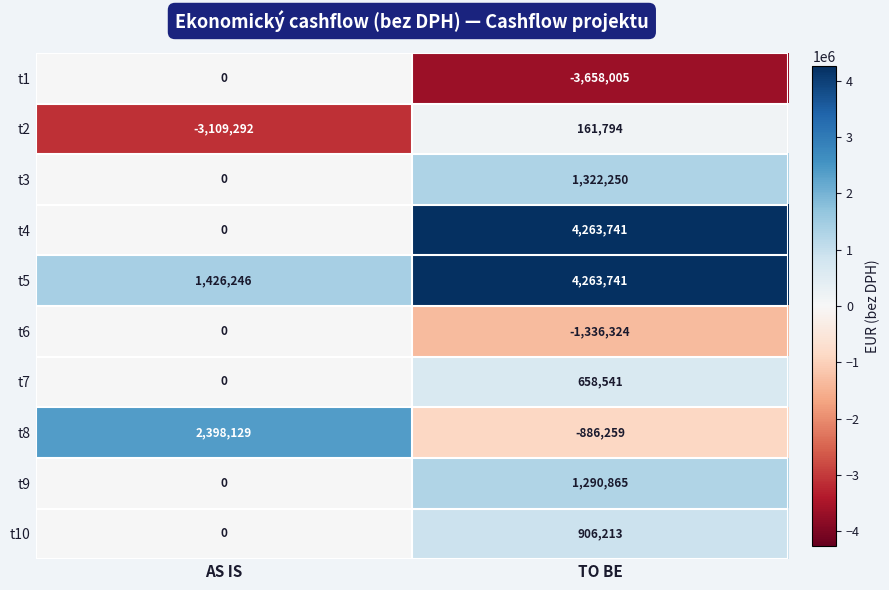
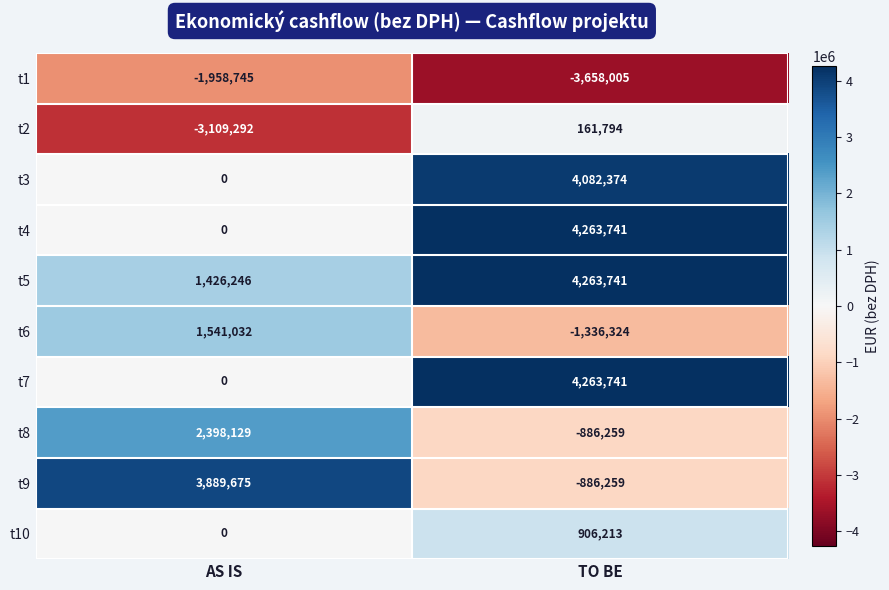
t1, AS IS: 0 -> -1,958,745
t3, TO BE: 1,322,250 -> 4,082,374
t6, AS IS: 0 -> 1,541,032
t7, TO BE: 658,541 -> 4,263,741
t9, AS IS: 0 -> 3,889,675
t9, TO BE: 1,290,865 -> -886,259
